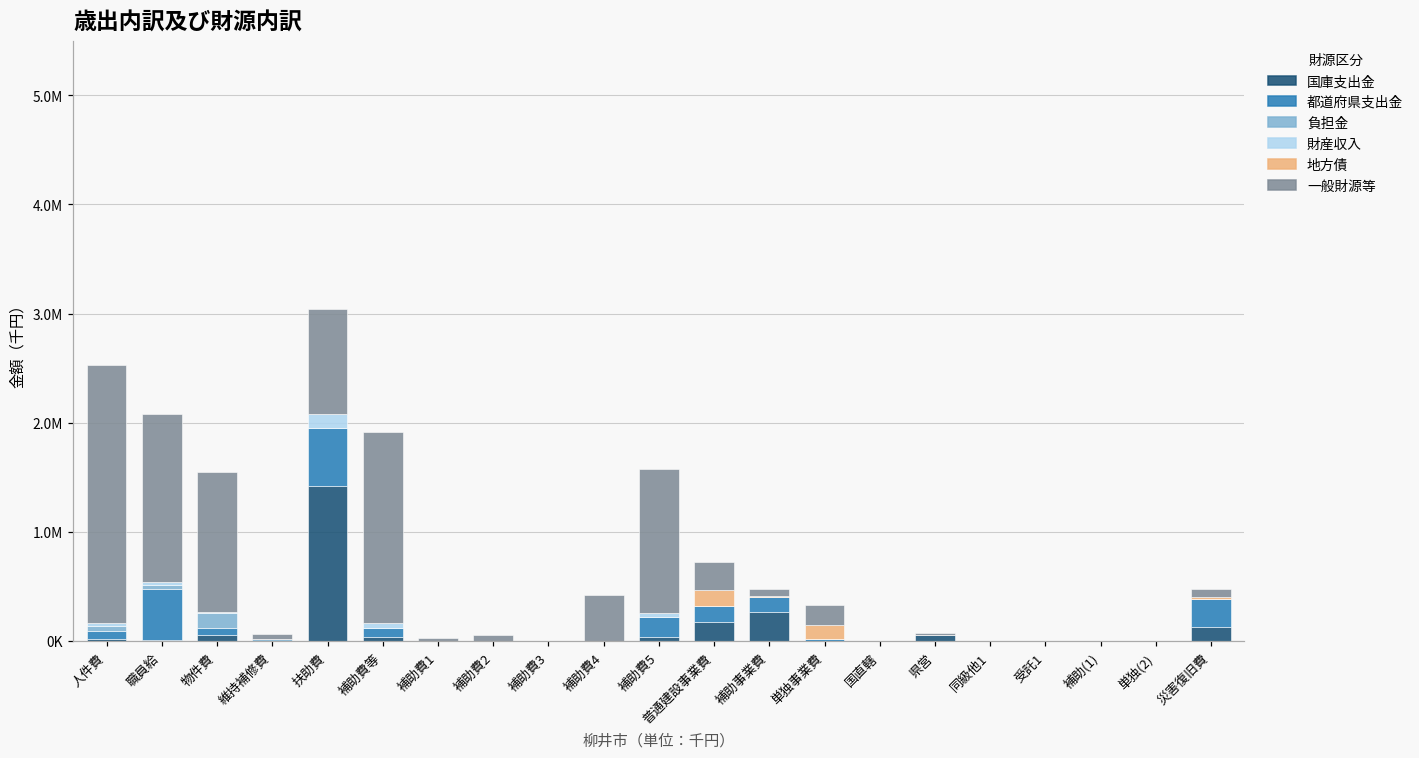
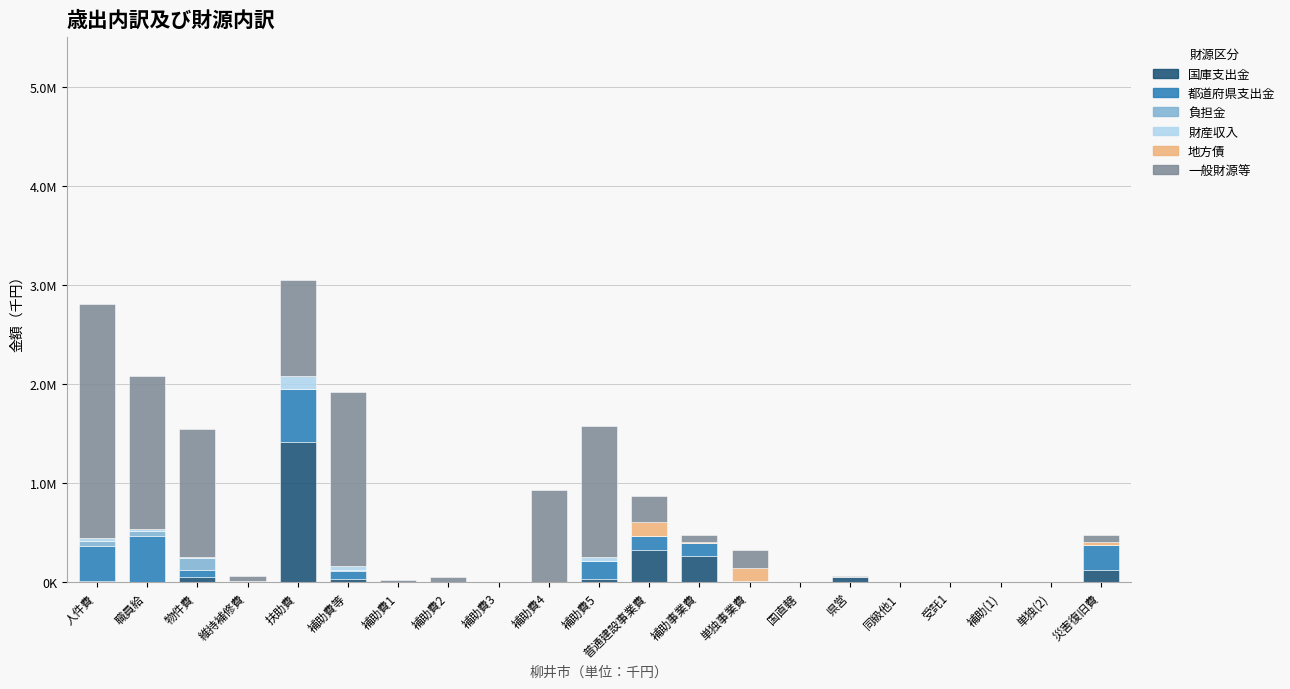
都道府県支出金, 人件費: 100000 -> 300000
一般財源等, 補助費4: 400000 -> 900000
国庫支出金, 普通建設事業費: 200000 -> 300000
